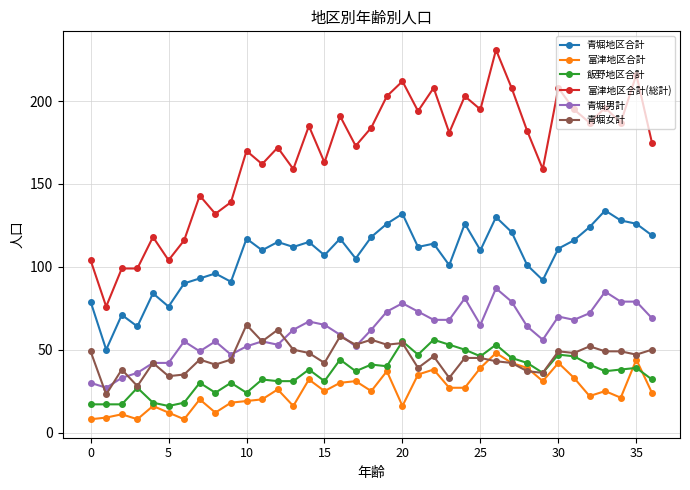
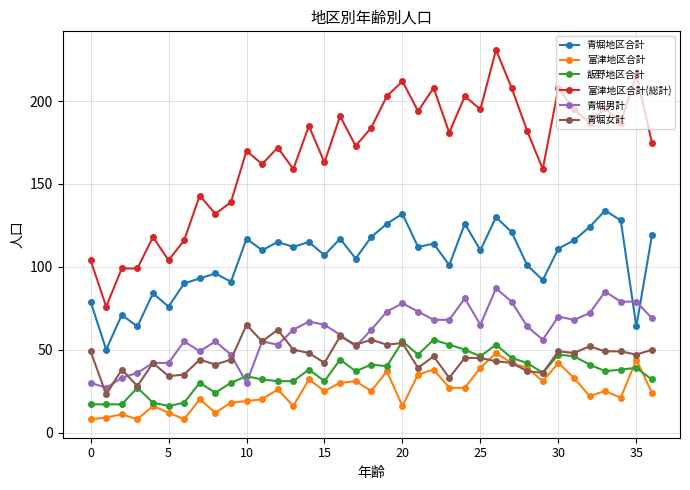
飯野地区合計, 10: 24 -> 34
青堀男計, 10: 52 -> 30
青堀地区合計, 35: 126 -> 64
